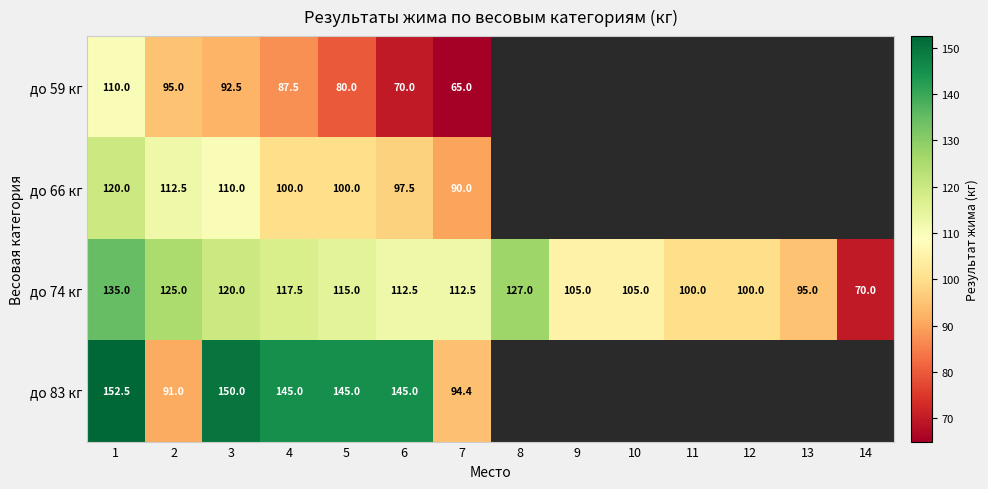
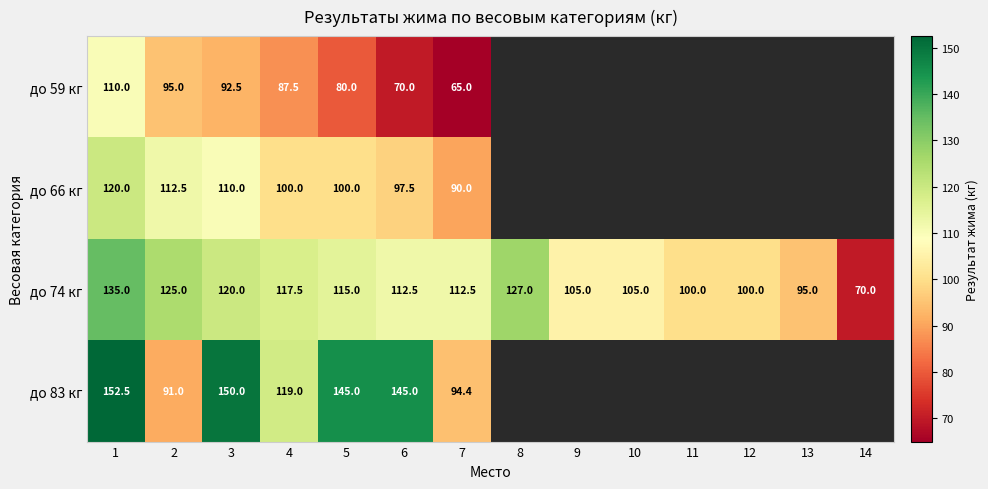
до 83 кг, 4: 145.0 -> 119.0
